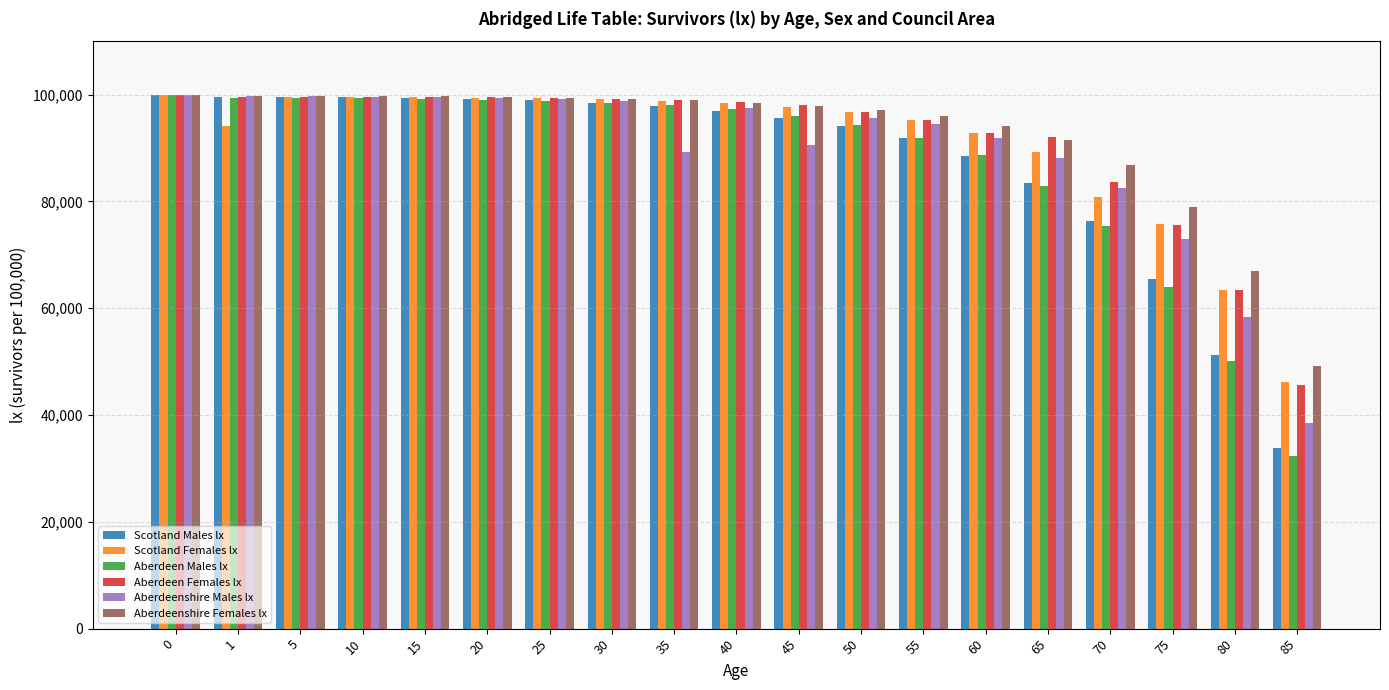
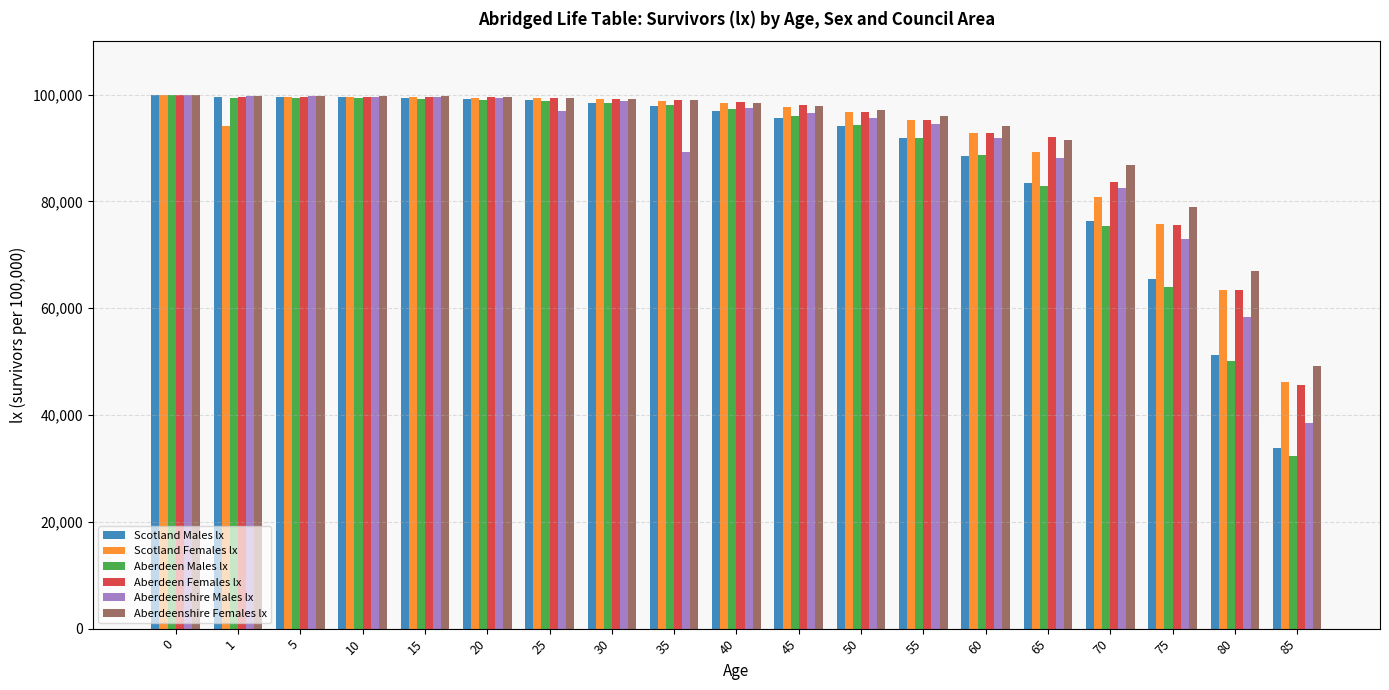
Aberdeenshire Males lx, 25: 99,000 -> 97,000
Aberdeenshire Males lx, 45: 90,000 -> 97,000
